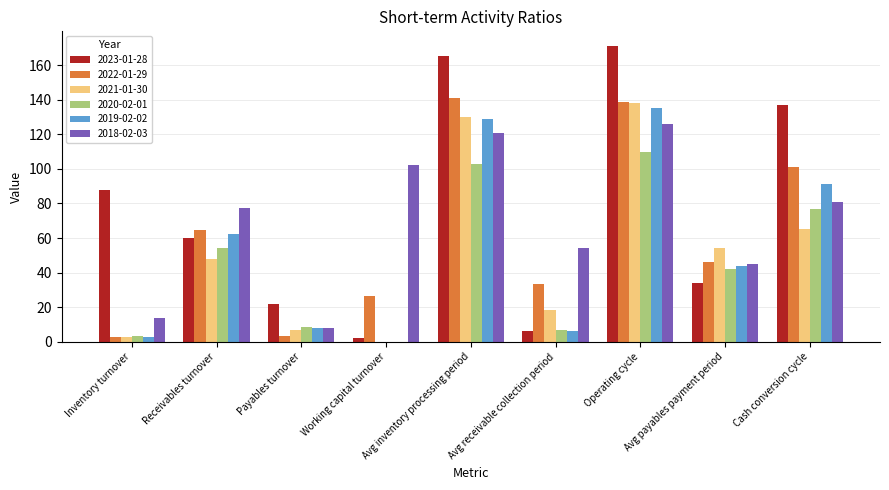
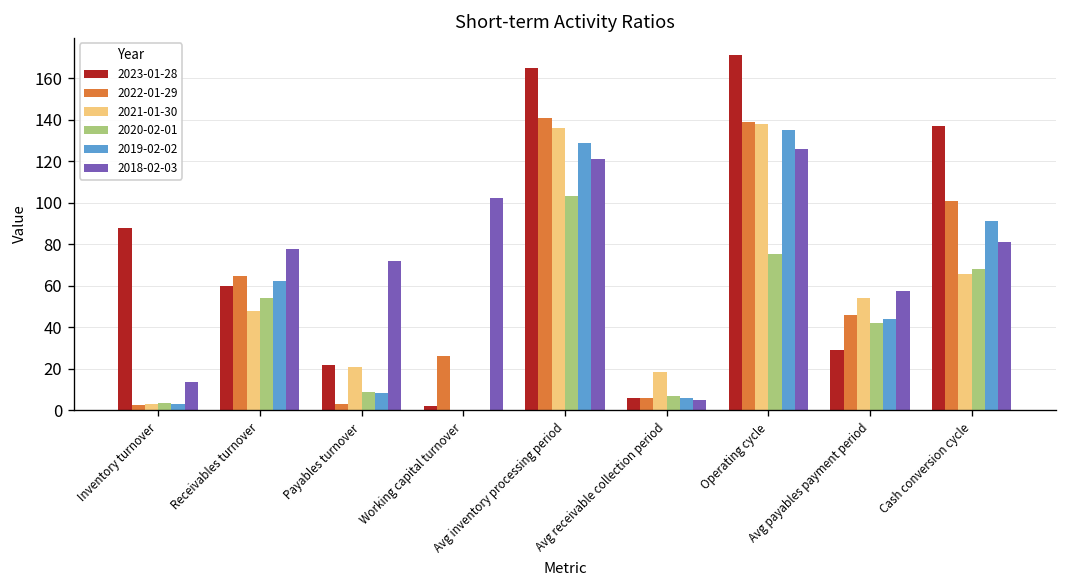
2021-01-30, Payables turnover: 7 -> 21
2018-02-03, Payables turnover: 8 -> 72
2021-01-30, Avg inventory processing period: 130 -> 136
2022-01-29, Avg receivable collection period: 34 -> 6
2018-02-03, Avg receivable collection period: 55 -> 5
2020-02-01, Operating cycle: 110 -> 75
2023-01-28, Avg payables payment period: 34 -> 29
2018-02-03, Avg payables payment period: 45 -> 57
2020-02-01, Cash conversion cycle: 77 -> 68
